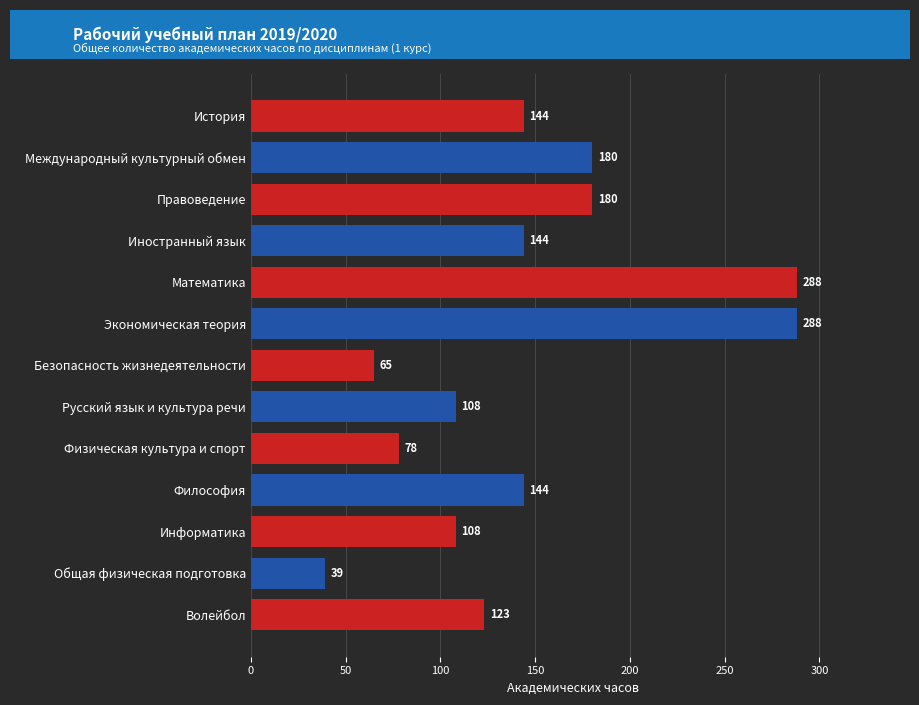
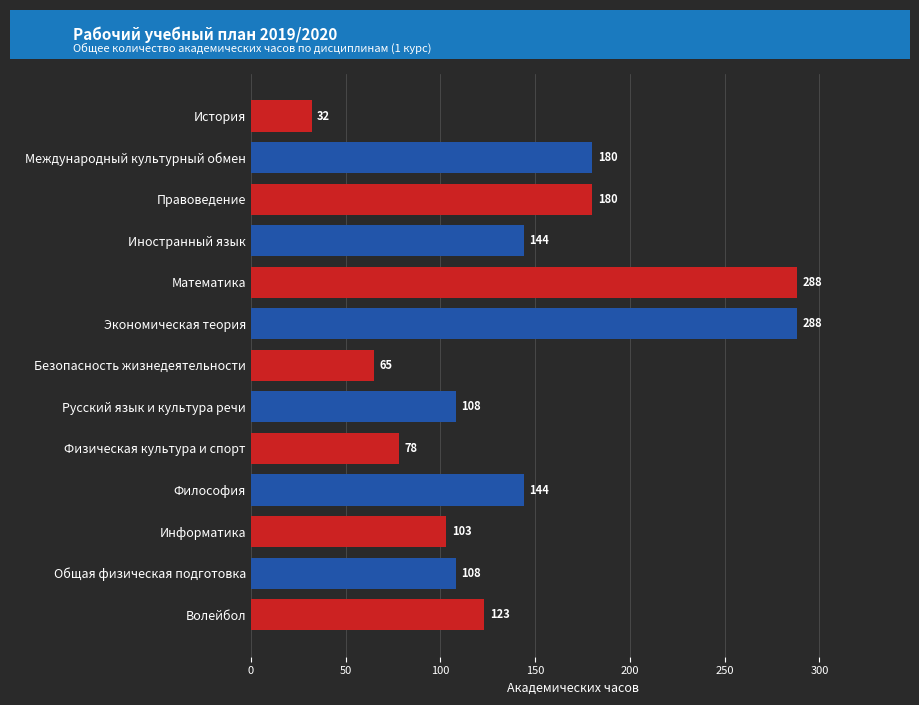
История: 144 -> 32
Информатика: 108 -> 103
Общая физическая подготовка: 39 -> 108
